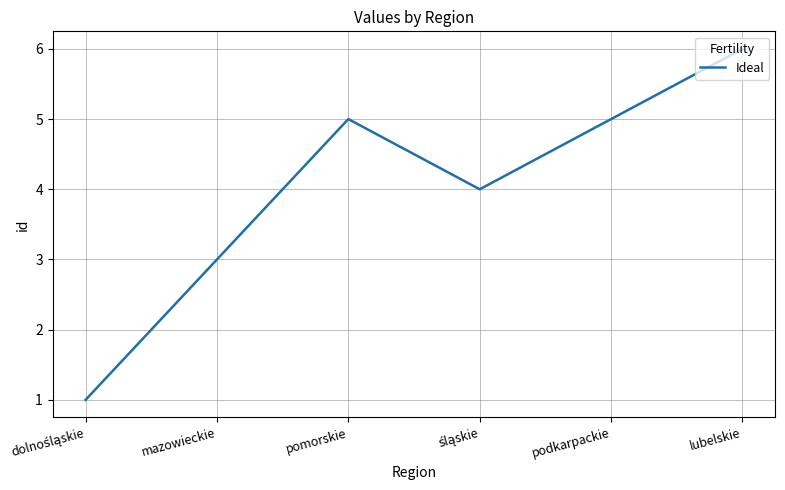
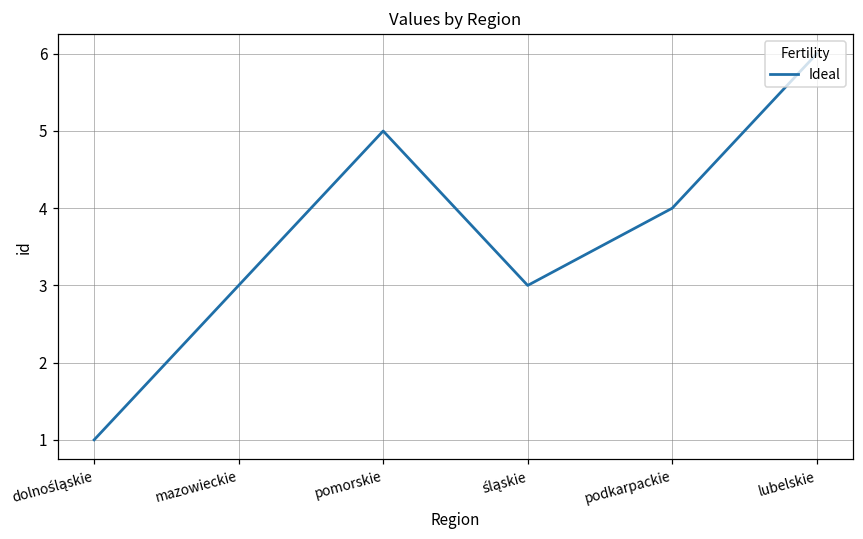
śląskie: 4 -> 3
podkarpackie: 5 -> 4
